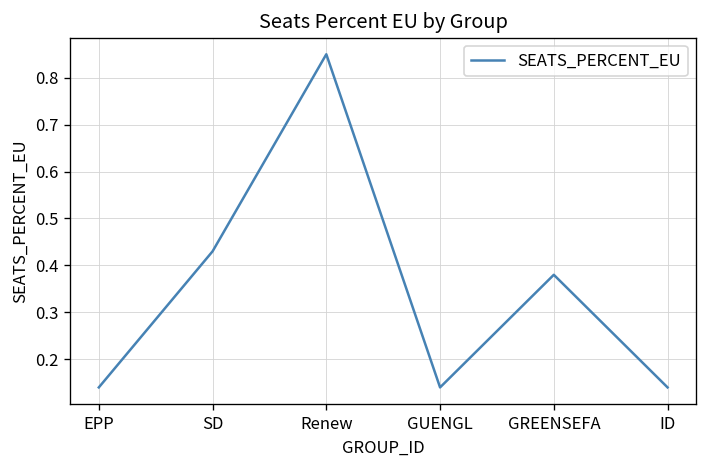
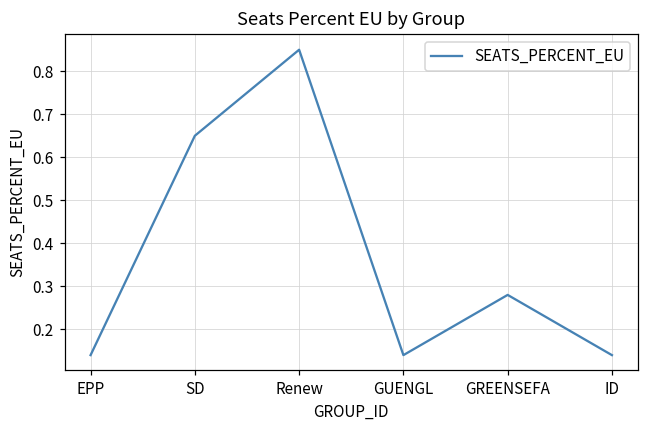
SD: 0.43 -> 0.65
GREENSEFA: 0.38 -> 0.28
